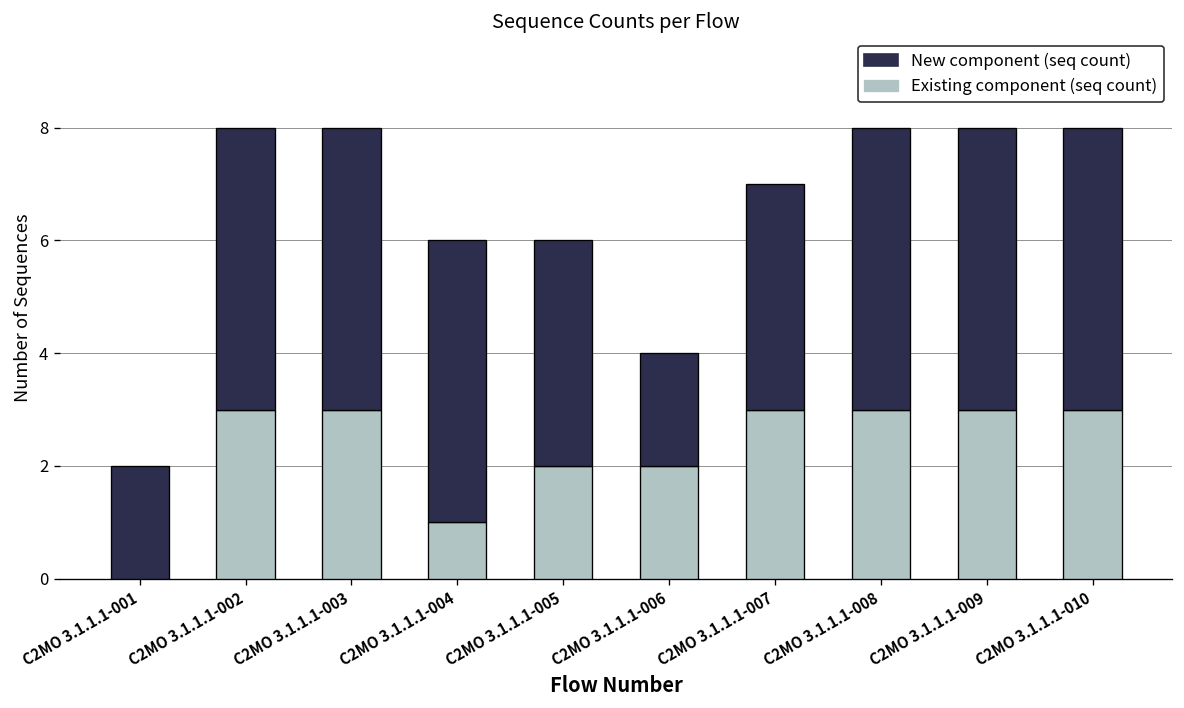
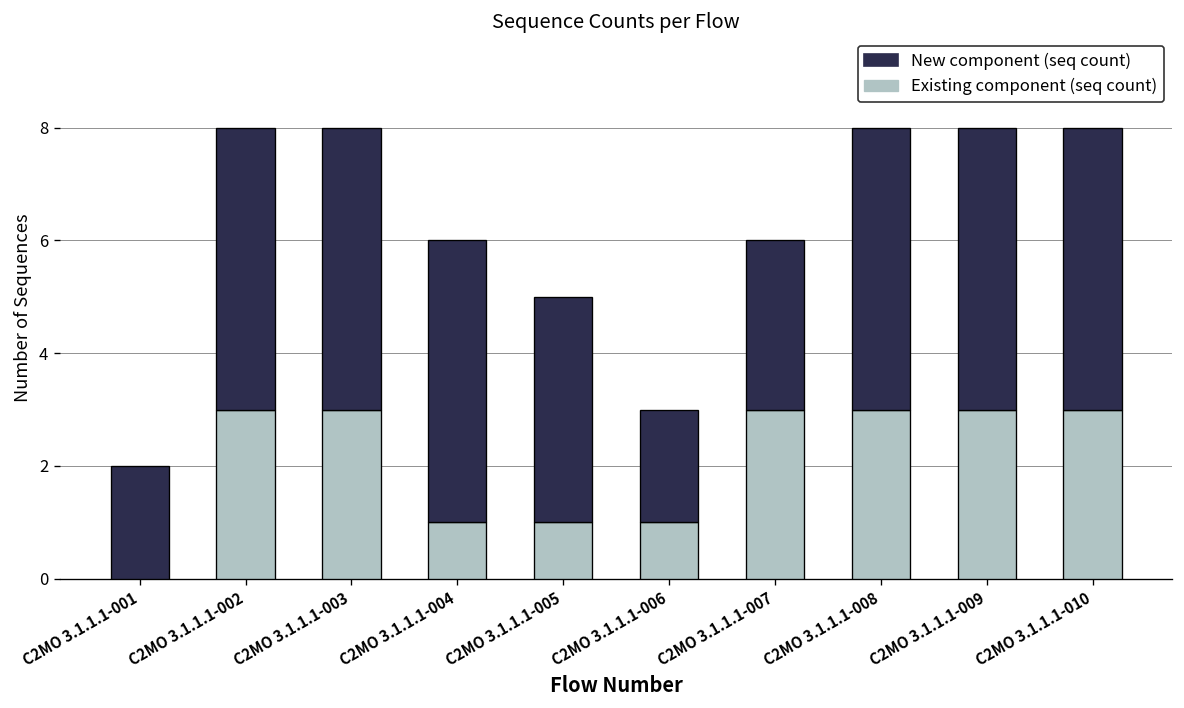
Existing component (seq count), C2MO 3.1.1.1-005: 2 -> 1
Existing component (seq count), C2MO 3.1.1.1-006: 2 -> 1
New component (seq count), C2MO 3.1.1.1-007: 4 -> 3
